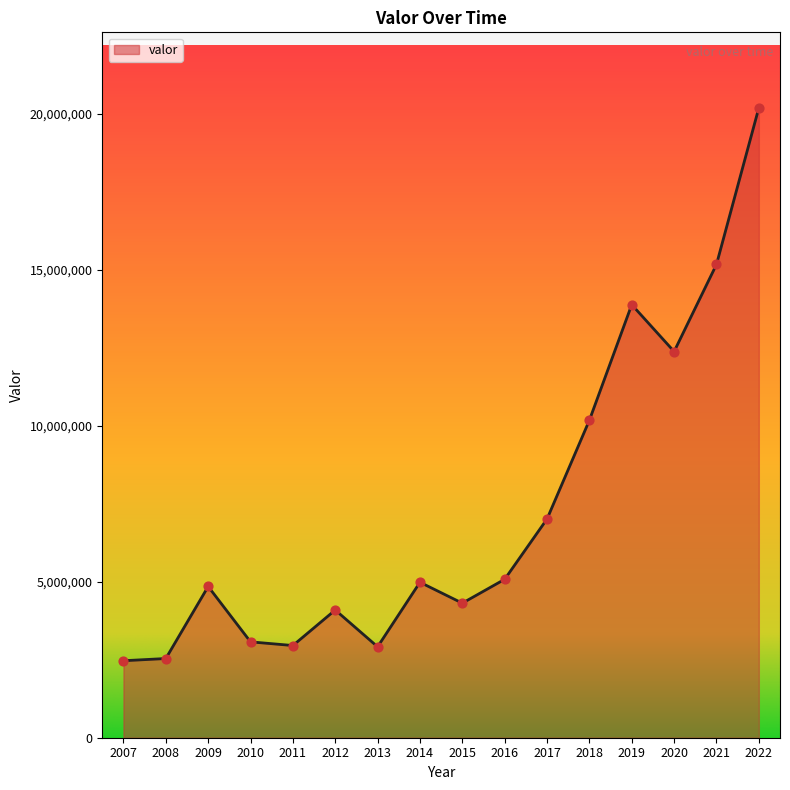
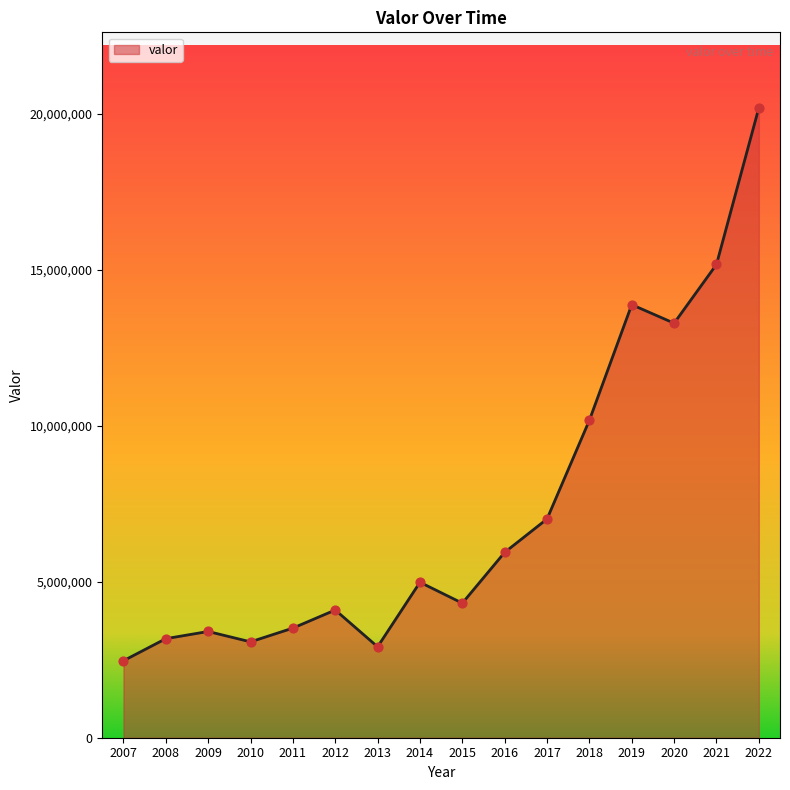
2008: 2,500,000 -> 3,200,000
2009: 4,900,000 -> 3,400,000
2011: 3,000,000 -> 3,500,000
2016: 5,100,000 -> 5,900,000
2020: 12,400,000 -> 13,300,000
